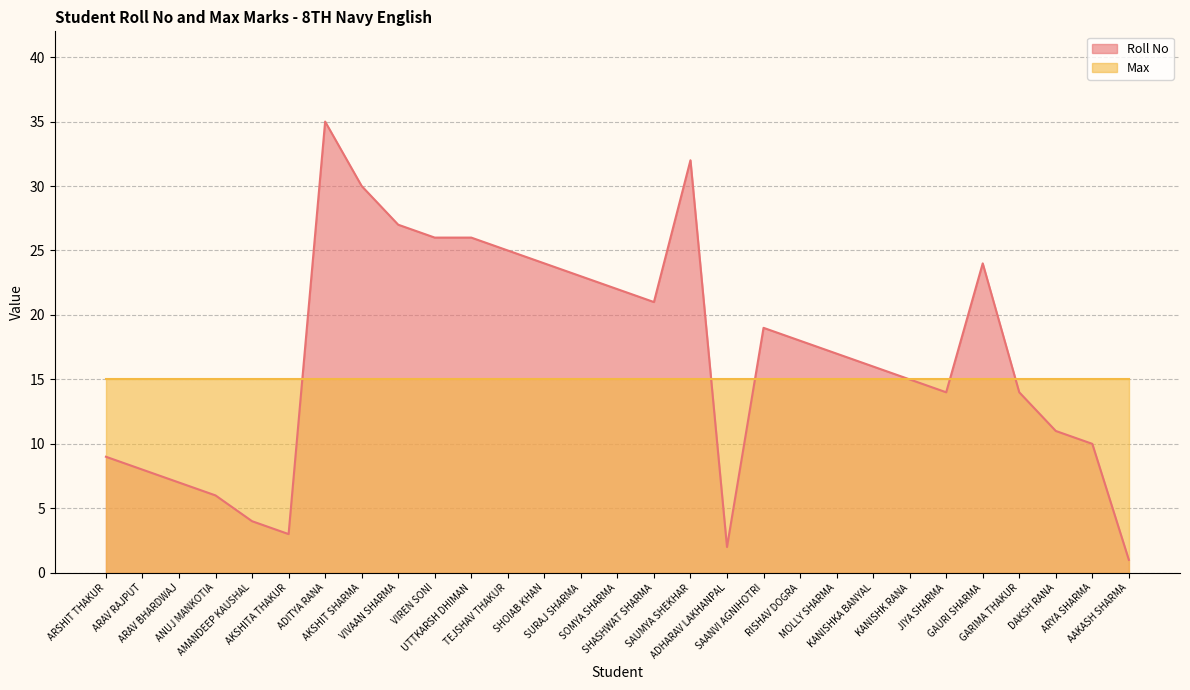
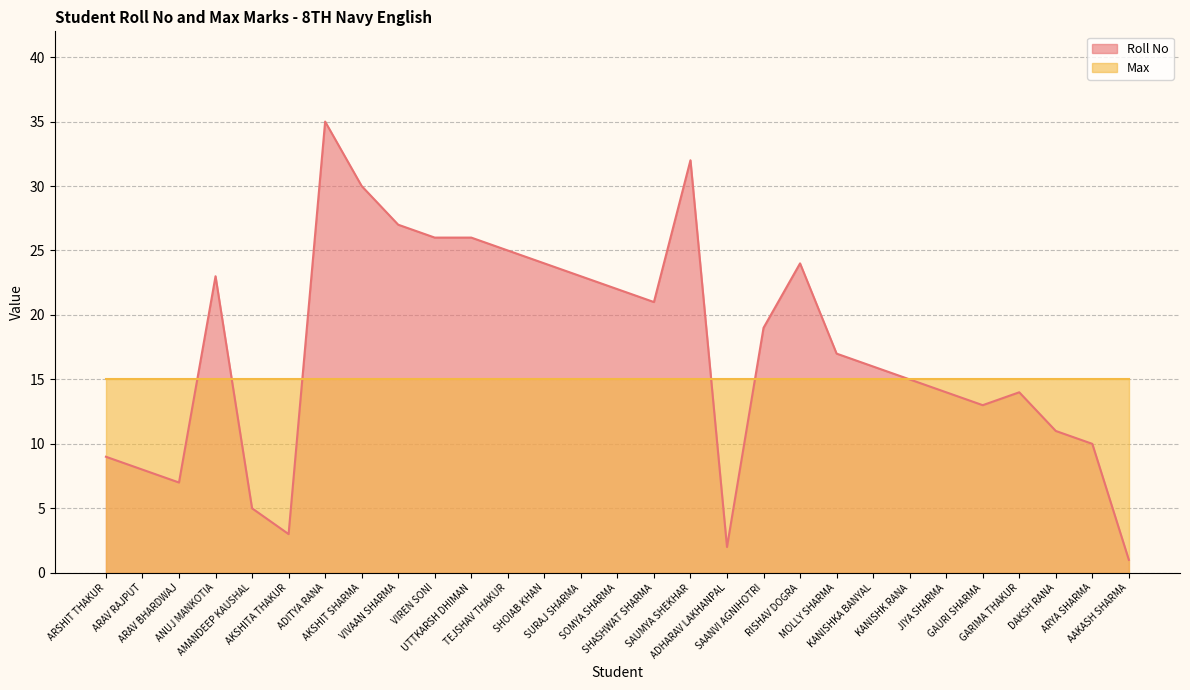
Roll No, ANUJ MANKOTIA: 6 -> 23
Roll No, AMANDEEP KAUSHAL: 4 -> 5
Roll No, RISHAV DOGRA: 18 -> 24
Roll No, GAURI SHARMA: 24 -> 13
